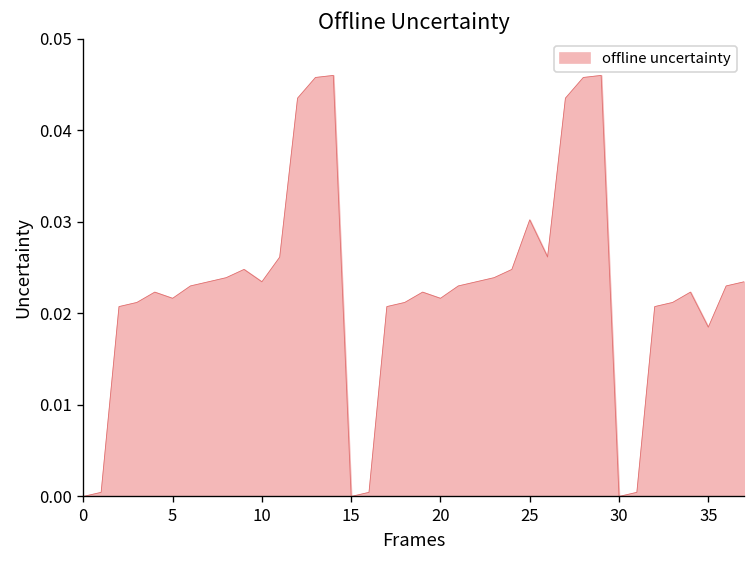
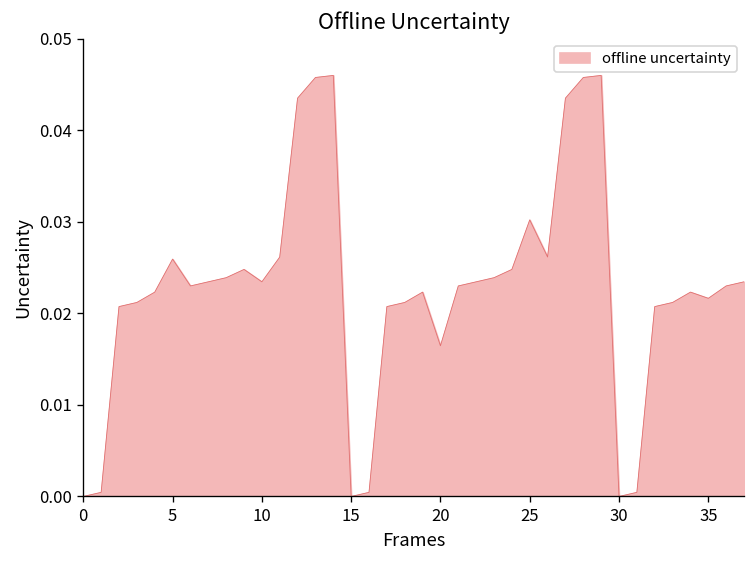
5: 0.022 -> 0.026
20: 0.022 -> 0.016
35: 0.018 -> 0.022
